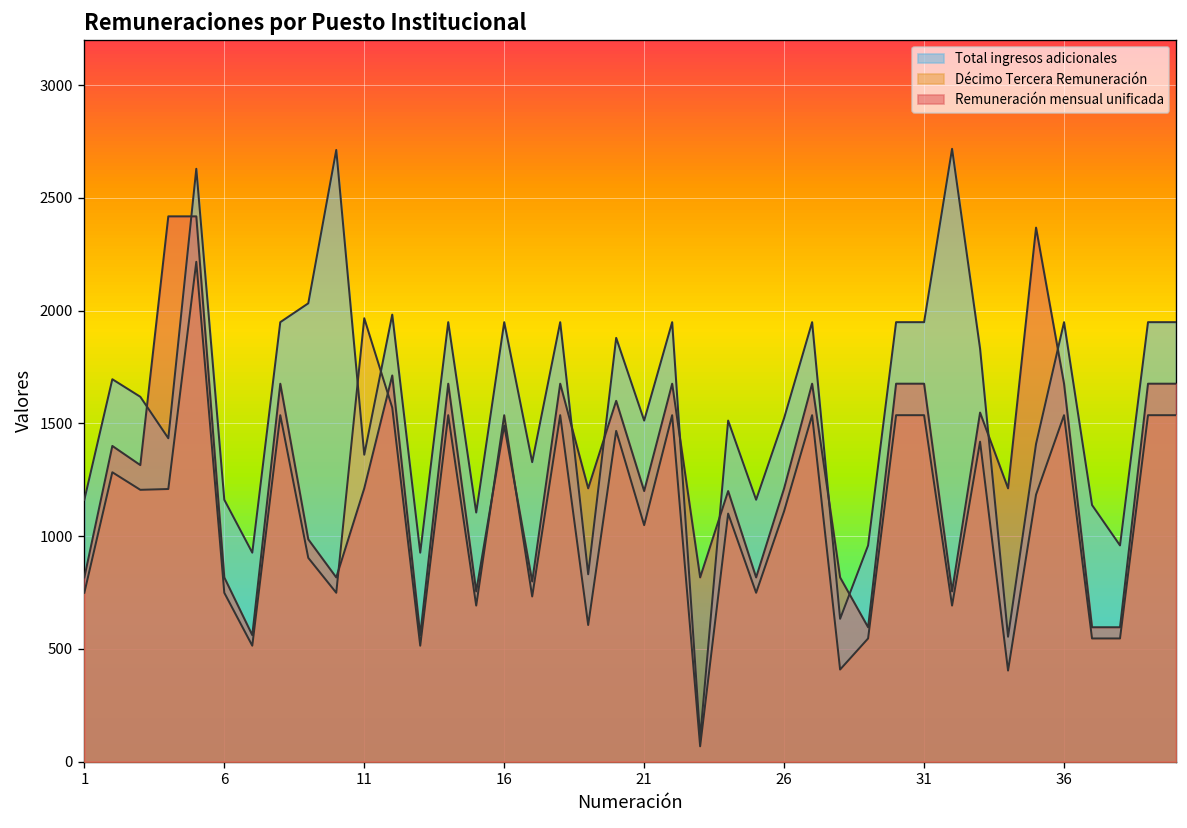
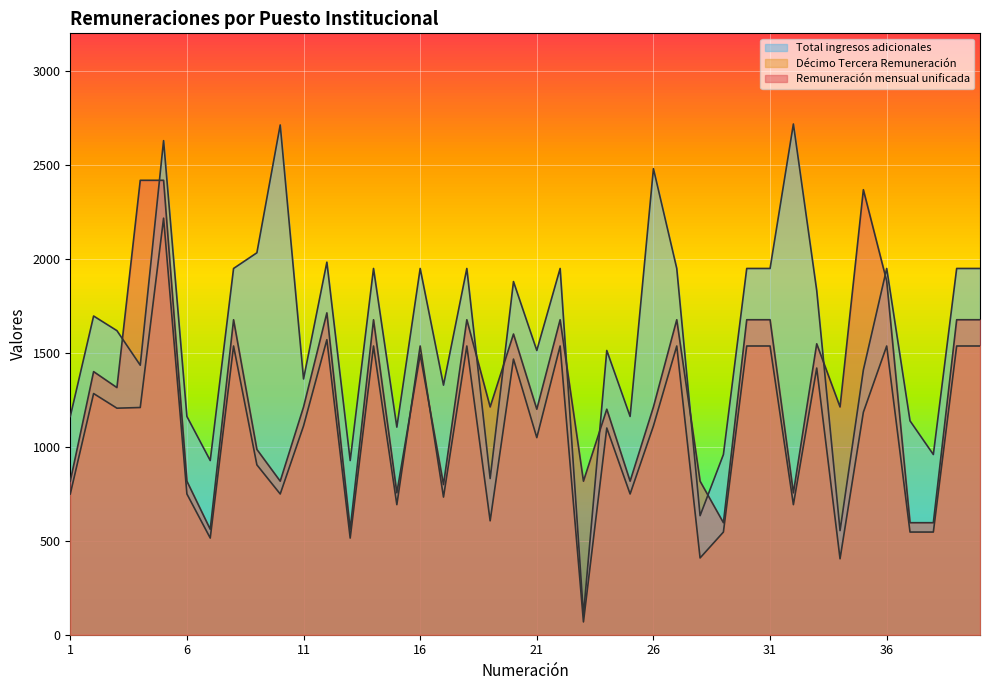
Décimo Tercera Remuneración, 11: 1970 -> 1110
Total ingresos adicionales, 26: 1520 -> 2480
Remuneración mensual unificada, 36: 1680 -> 1880
